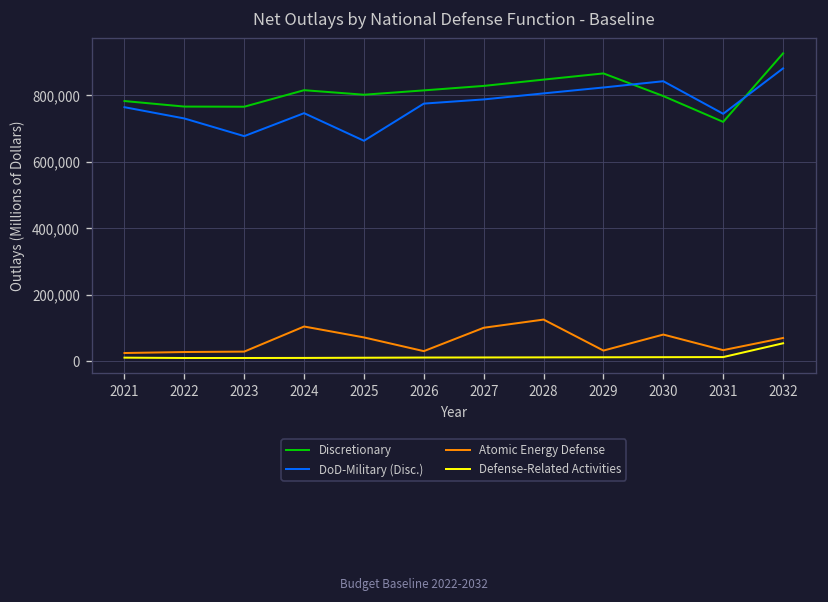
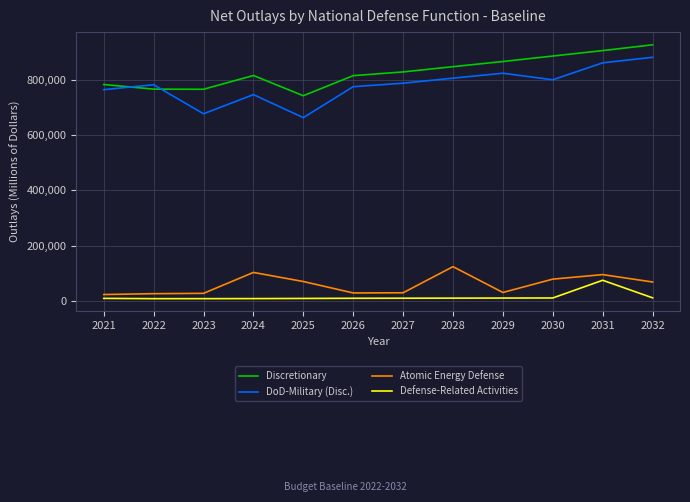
DoD-Military (Disc.), 2022: 730,000 -> 780,000
Discretionary, 2025: 800,000 -> 740,000
Atomic Energy Defense, 2027: 100,000 -> 30,000
Discretionary, 2030: 800,000 -> 890,000
DoD-Military (Disc.), 2030: 840,000 -> 800,000
Discretionary, 2031: 720,000 -> 910,000
DoD-Military (Disc.), 2031: 740,000 -> 860,000
Atomic Energy Defense, 2031: 30,000 -> 100,000
Defense-Related Activities, 2031: 10,000 -> 80,000
Defense-Related Activities, 2032: 50,000 -> 10,000
